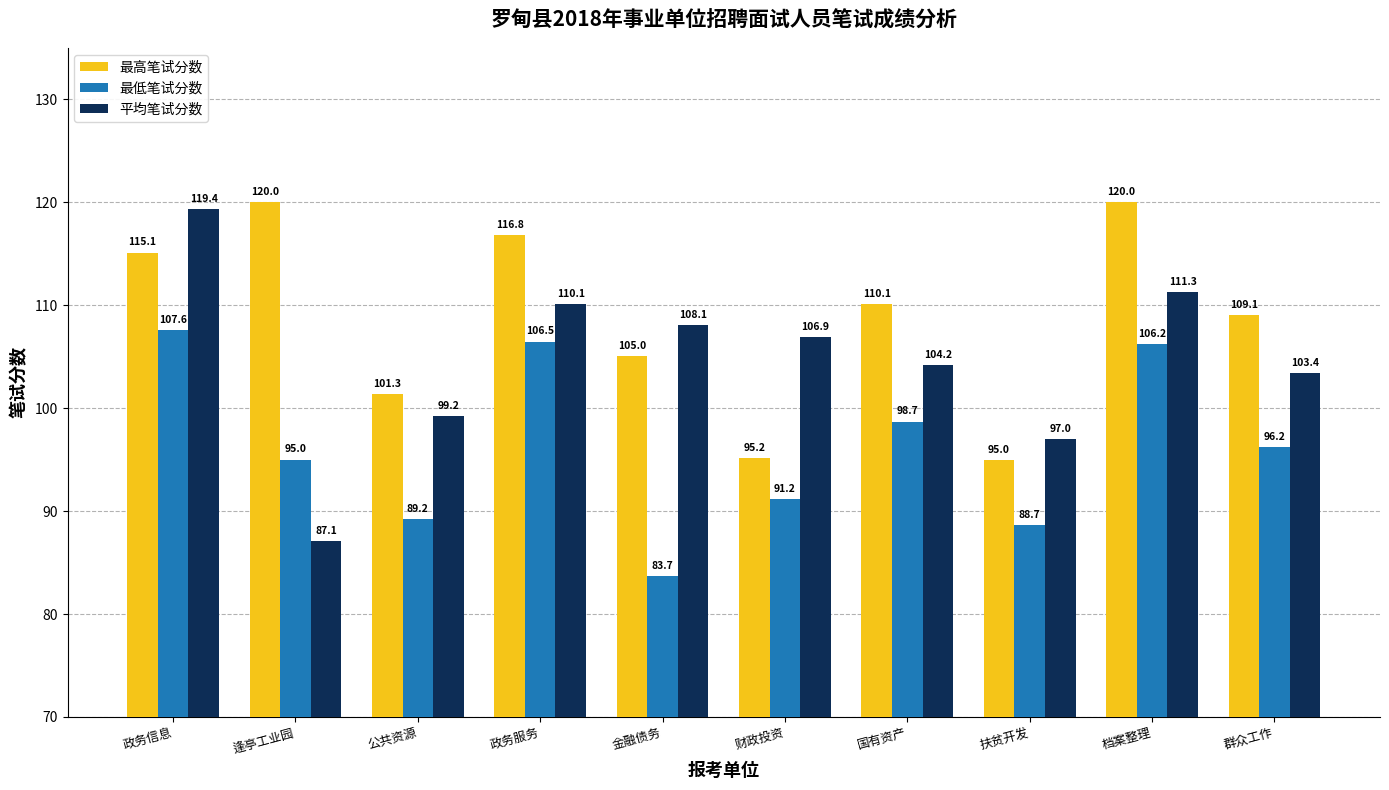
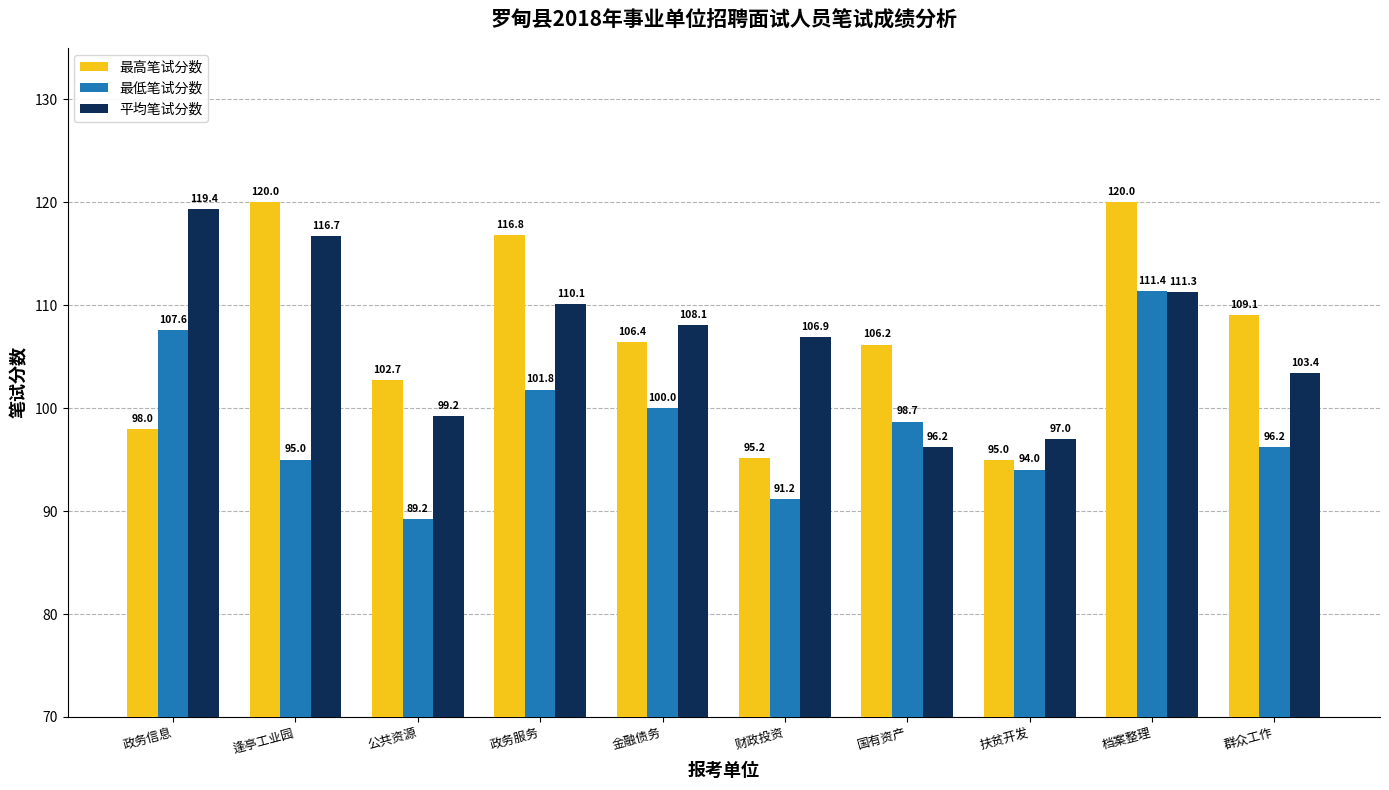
最高笔试分数, 政务信息: 115.1 -> 98.0
平均笔试分数, 逢亭工业园: 87.1 -> 116.7
最高笔试分数, 公共资源: 101.3 -> 102.7
最低笔试分数, 政务服务: 106.5 -> 101.8
最高笔试分数, 金融债务: 105.0 -> 106.4
最低笔试分数, 金融债务: 83.7 -> 100.0
最高笔试分数, 国有资产: 110.1 -> 106.2
平均笔试分数, 国有资产: 104.2 -> 96.2
最低笔试分数, 扶贫开发: 88.7 -> 94.0
最低笔试分数, 档案整理: 106.2 -> 111.4
